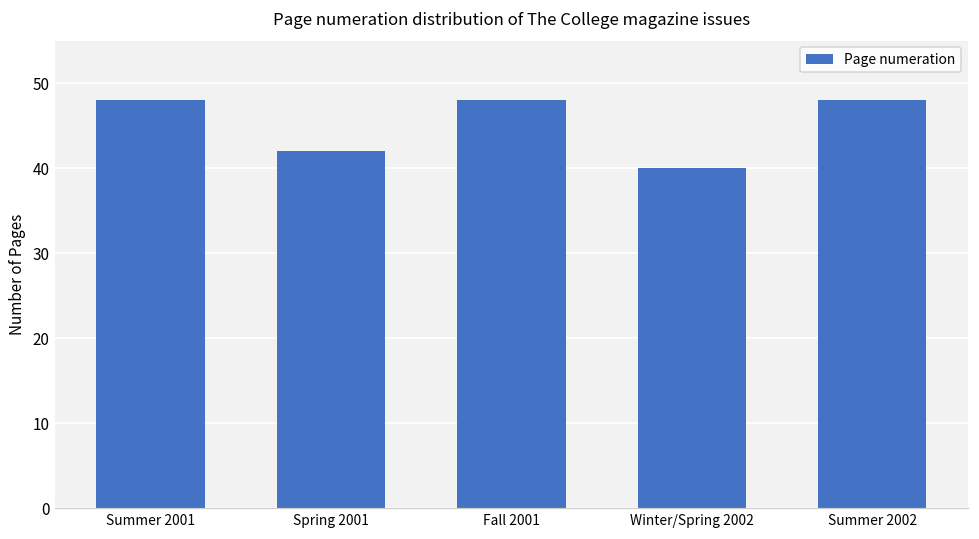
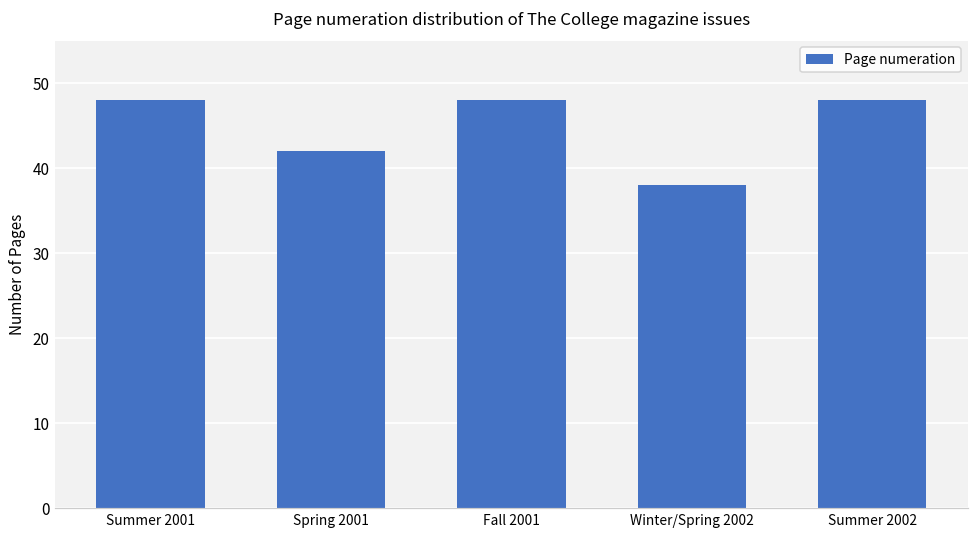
Winter/Spring 2002: 40 -> 38
